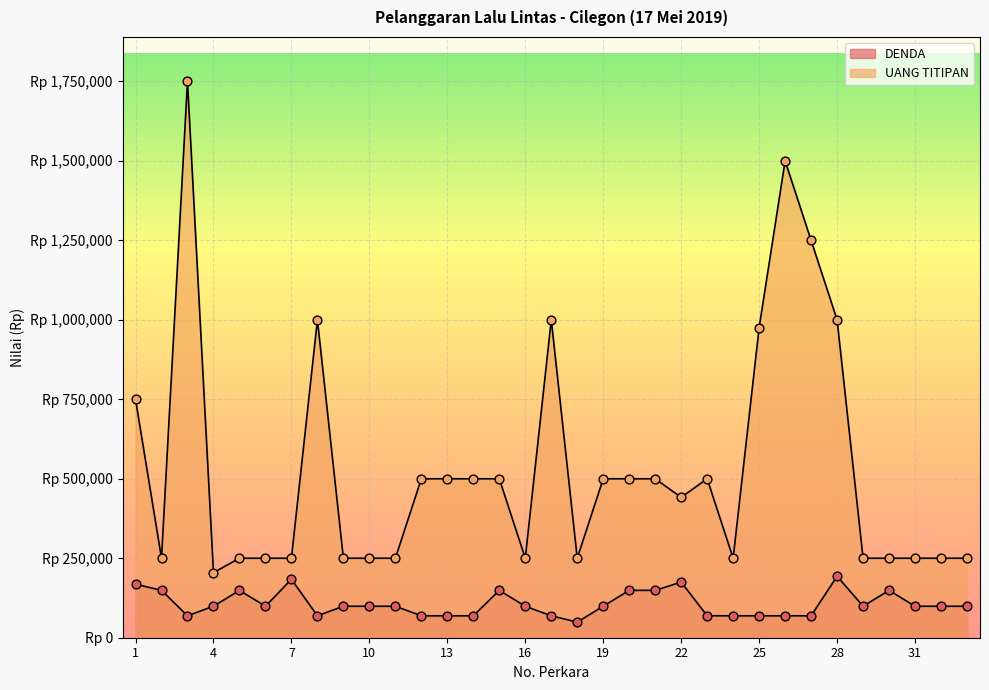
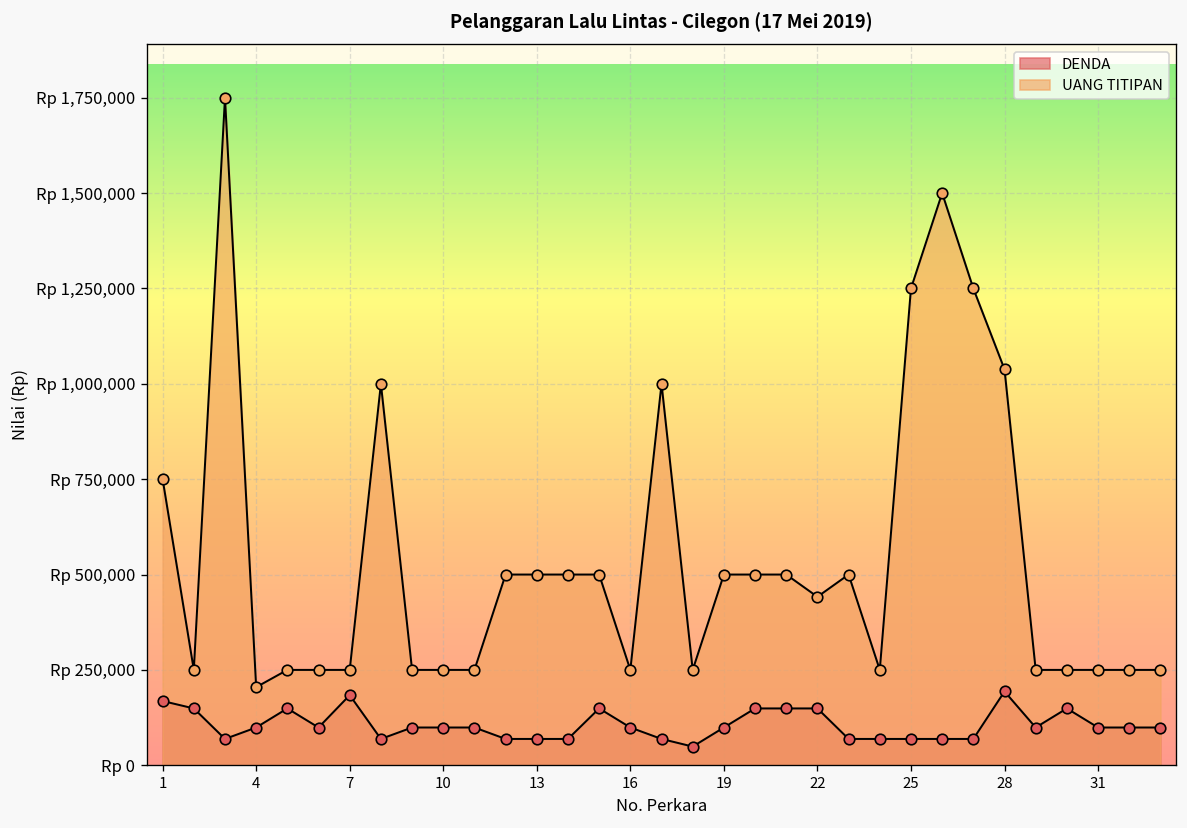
DENDA, 22: Rp 170,000 -> Rp 150,000
UANG TITIPAN, 25: Rp 980,000 -> Rp 1,250,000
UANG TITIPAN, 28: Rp 1,000,000 -> Rp 1,040,000
